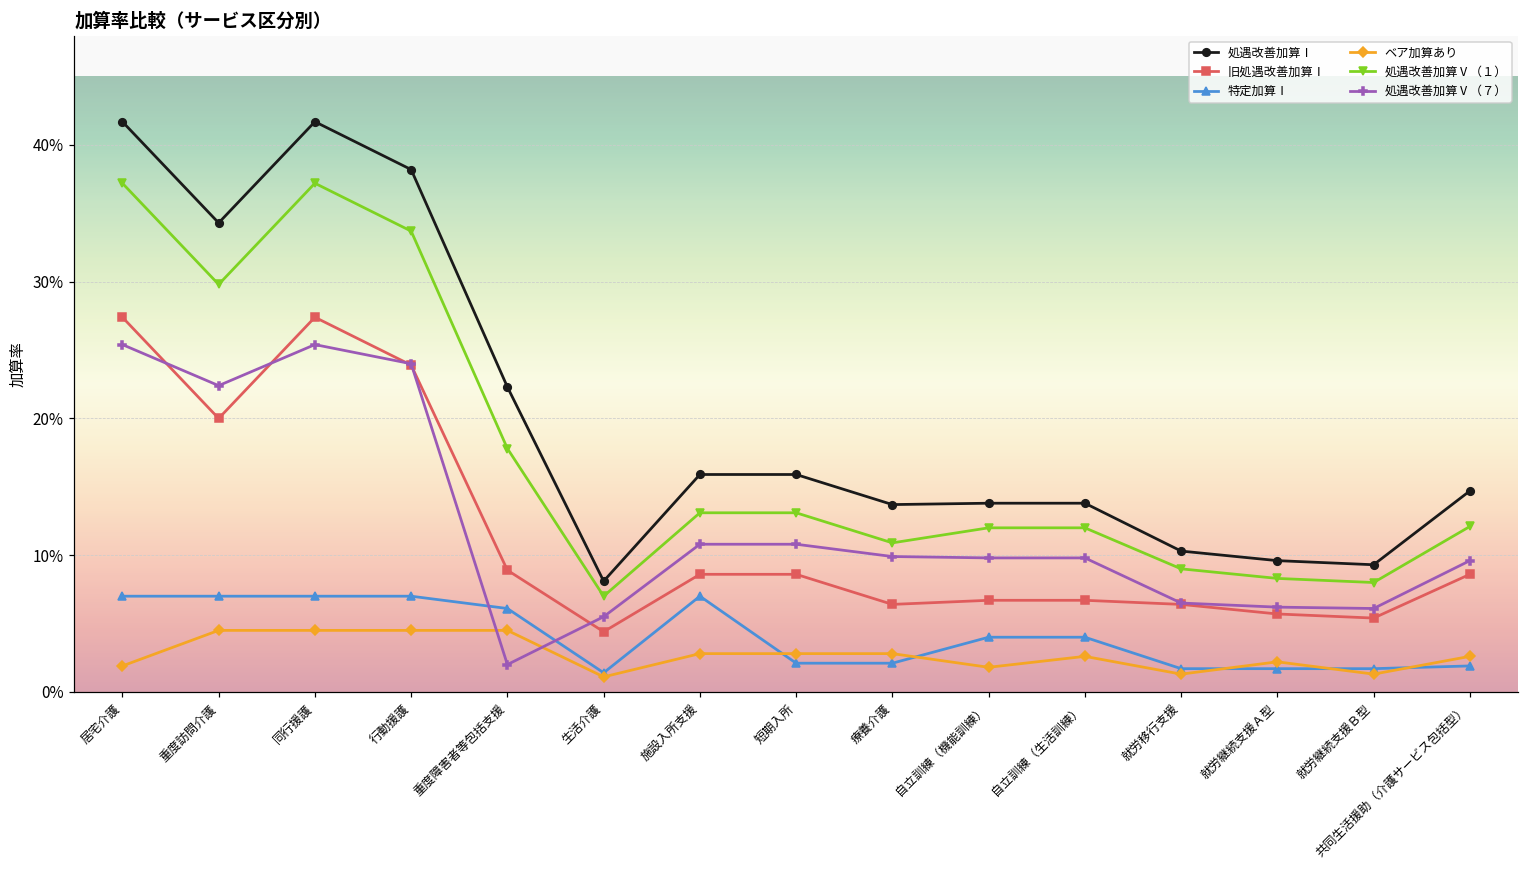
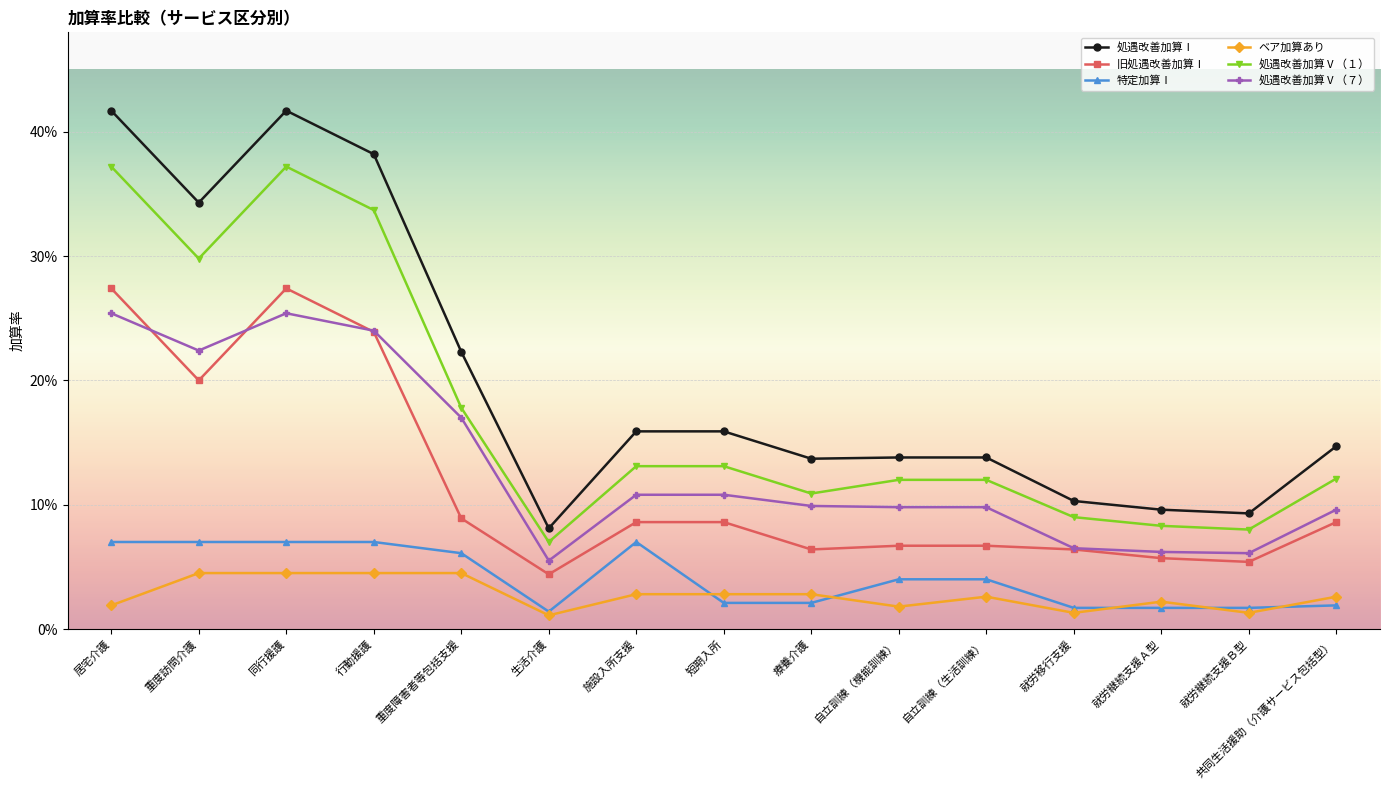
処遇改善加算Ⅴ（７）, 重度障害者等包括支援: 2.0% -> 17.0%
